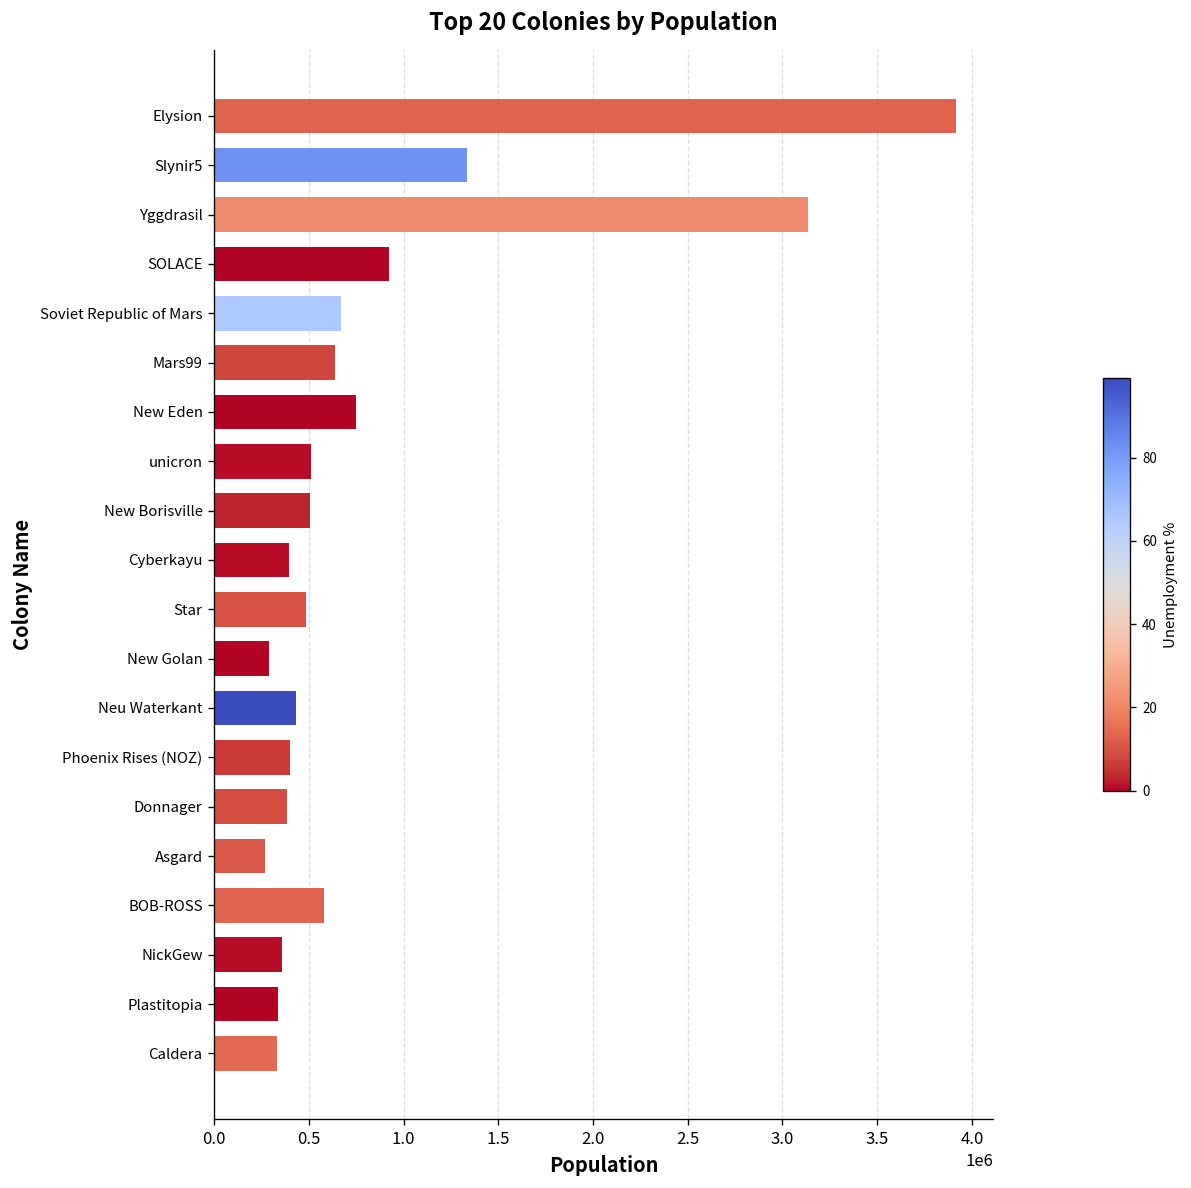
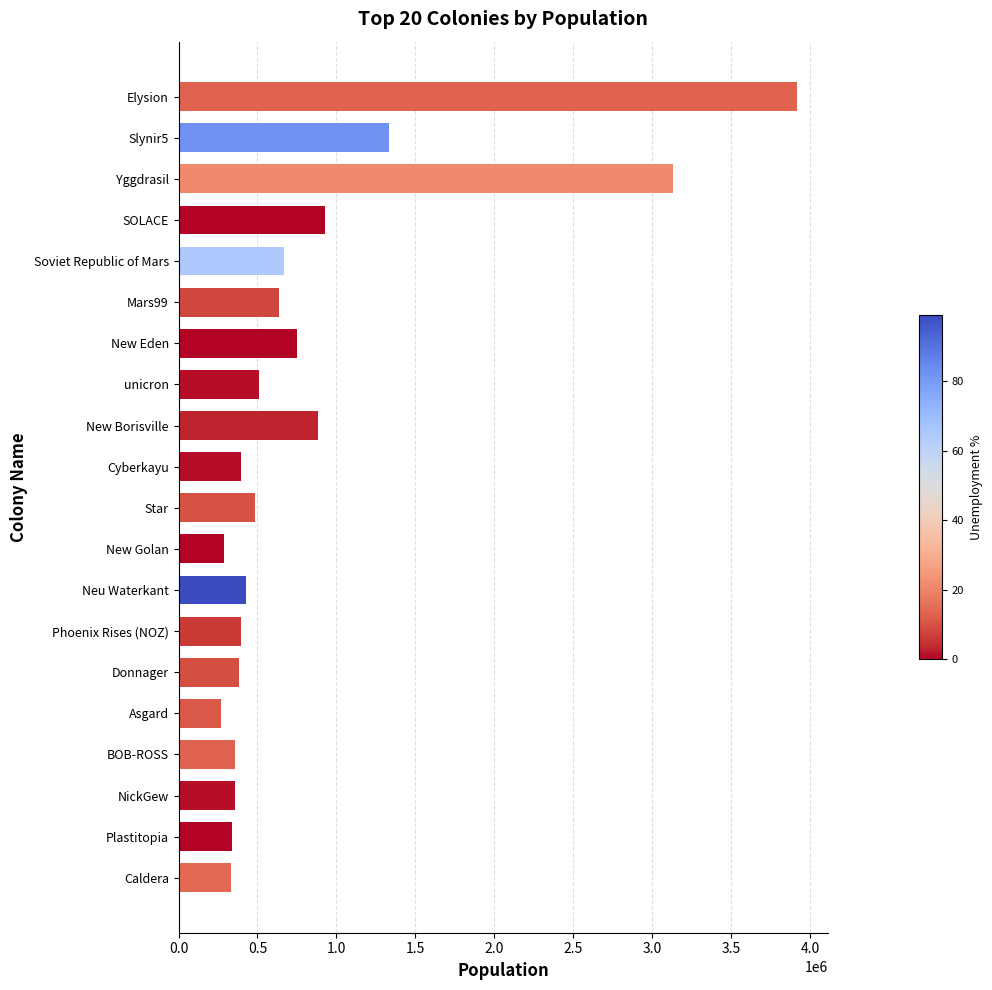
New Borisville: 510000 -> 890000
BOB-ROSS: 580000 -> 360000
